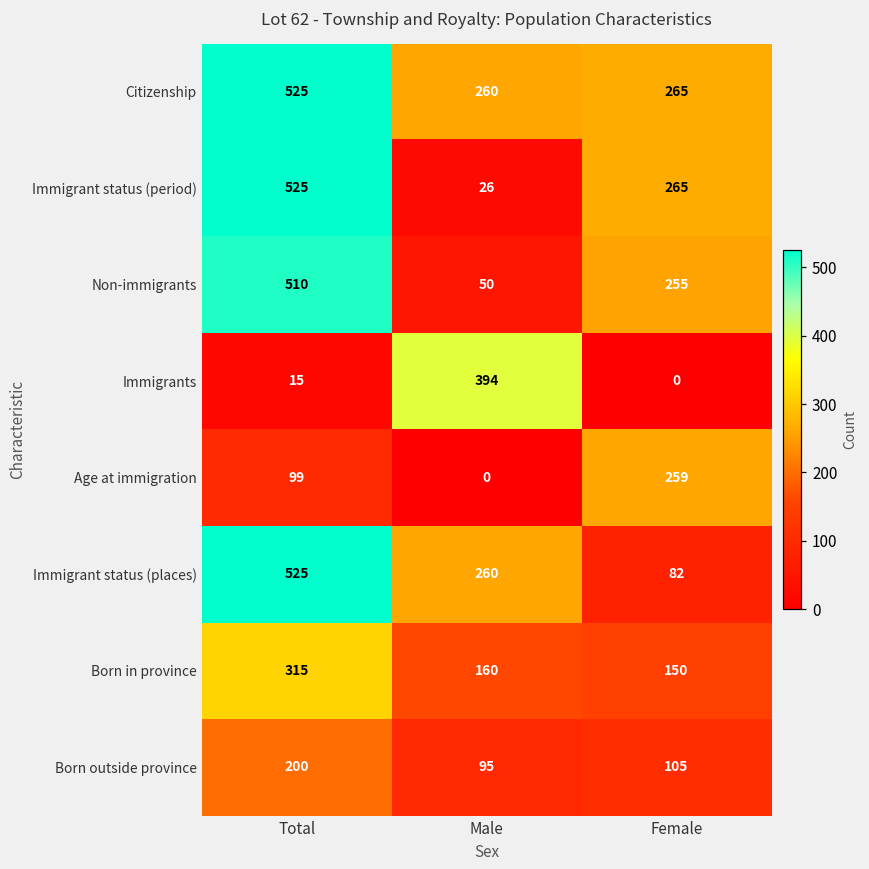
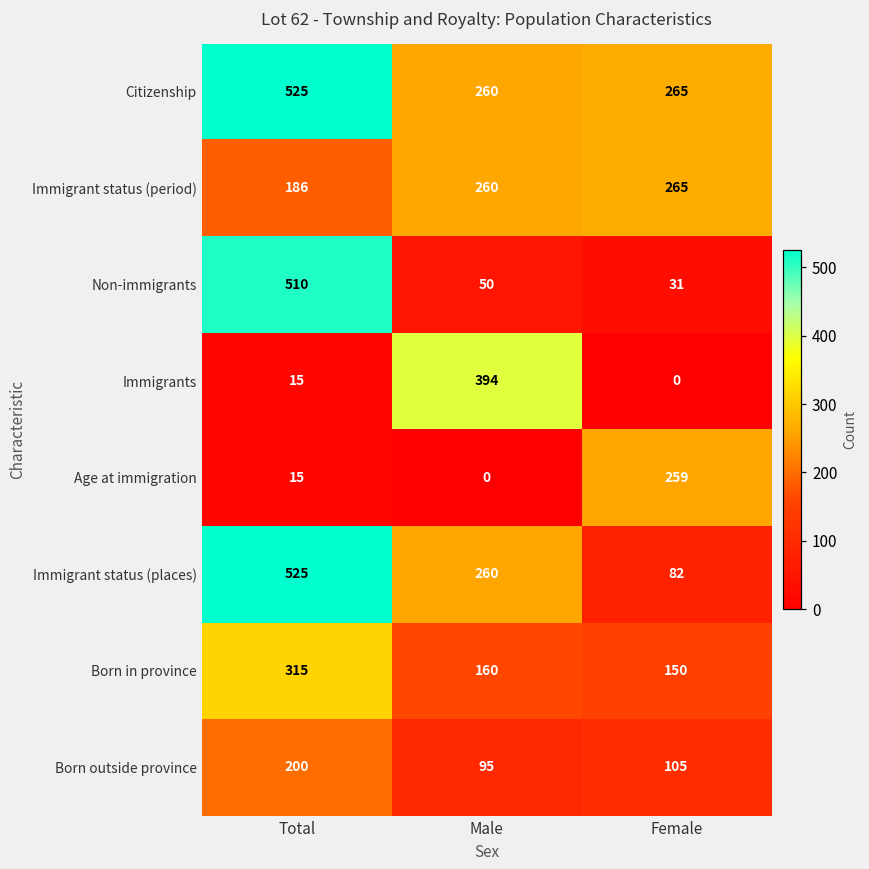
Immigrant status (period), Total: 525 -> 186
Immigrant status (period), Male: 26 -> 260
Non-immigrants, Female: 255 -> 31
Age at immigration, Total: 99 -> 15
